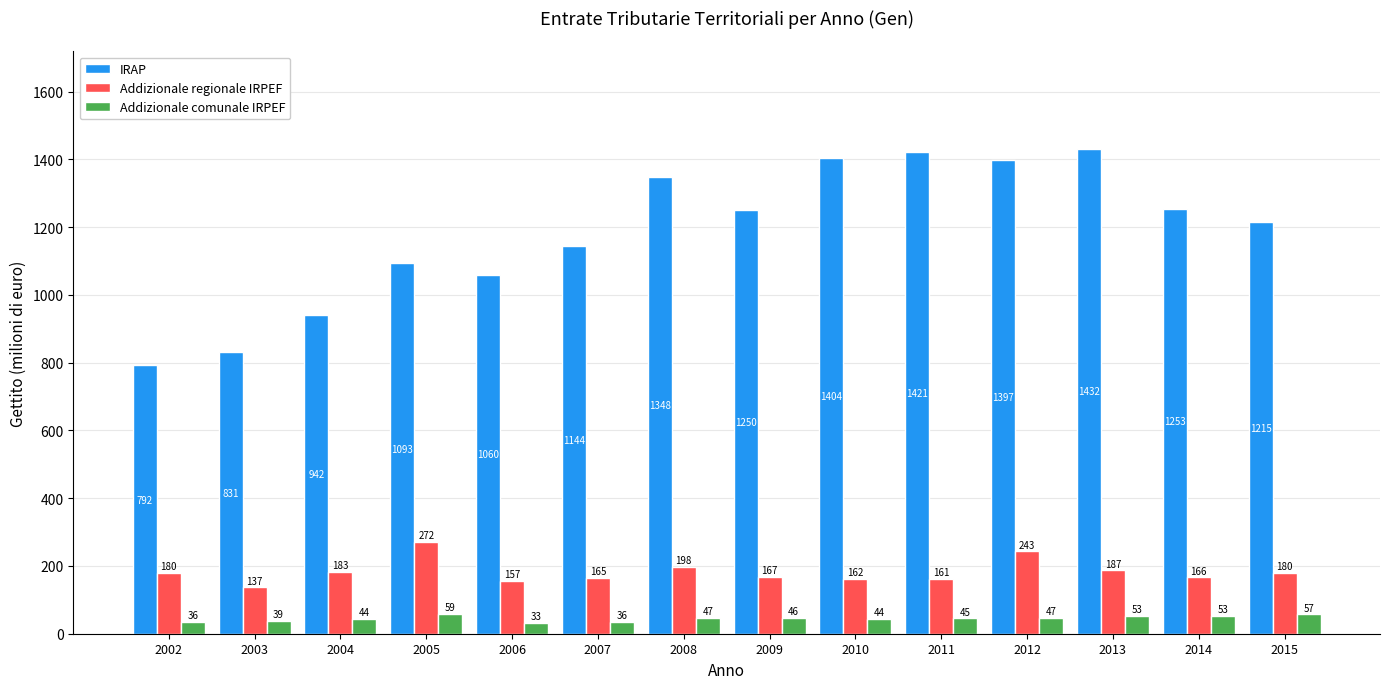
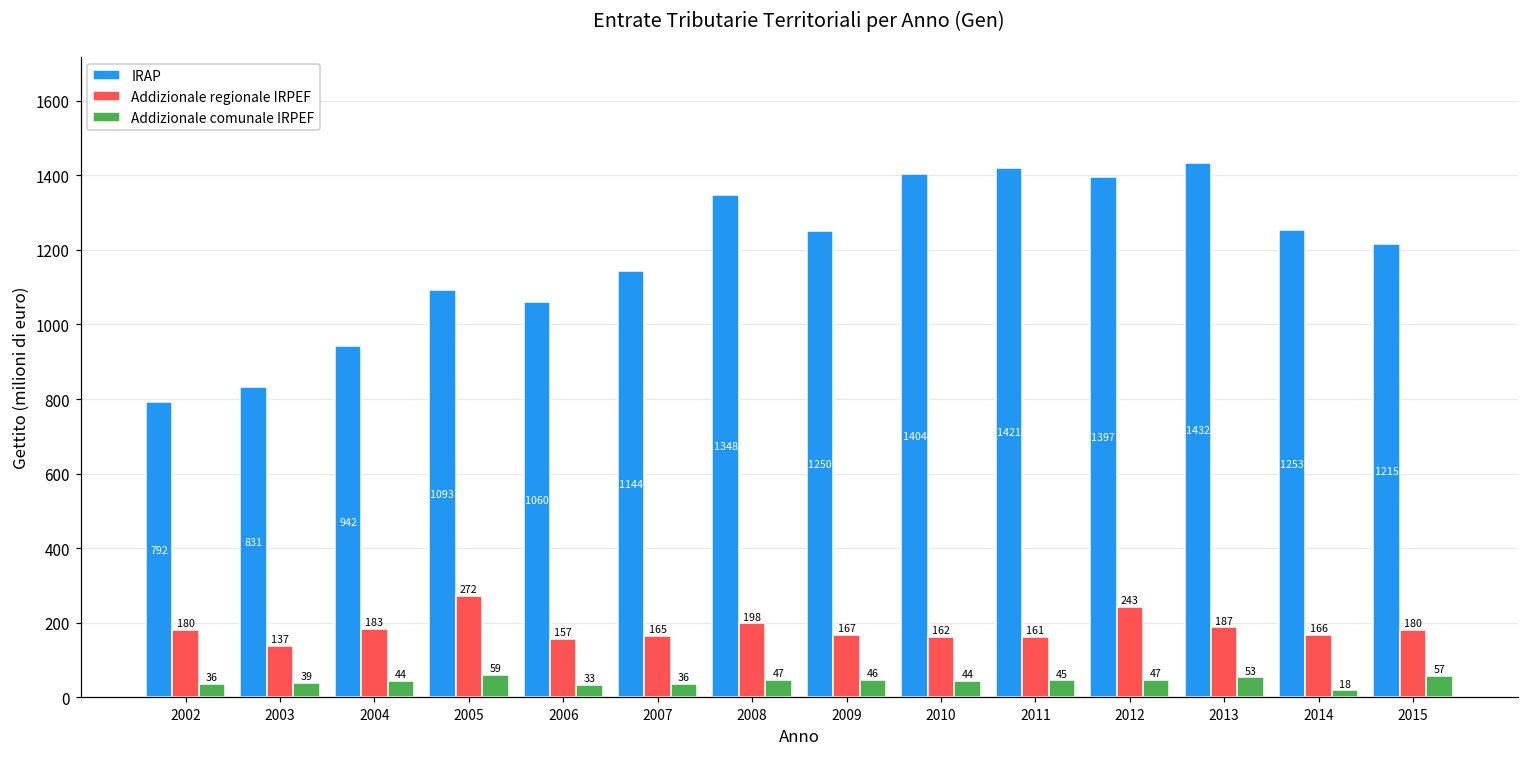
Addizionale comunale IRPEF, 2014: 53 -> 18
